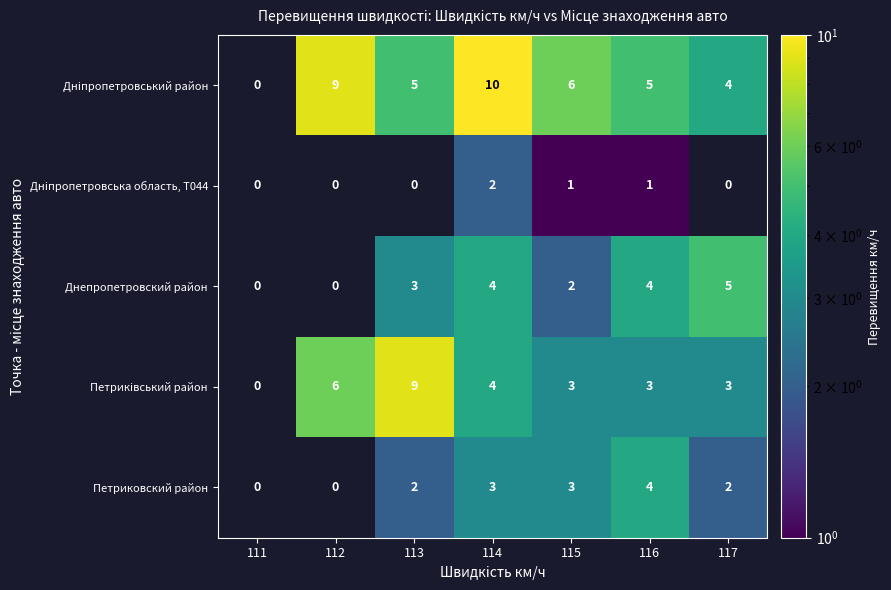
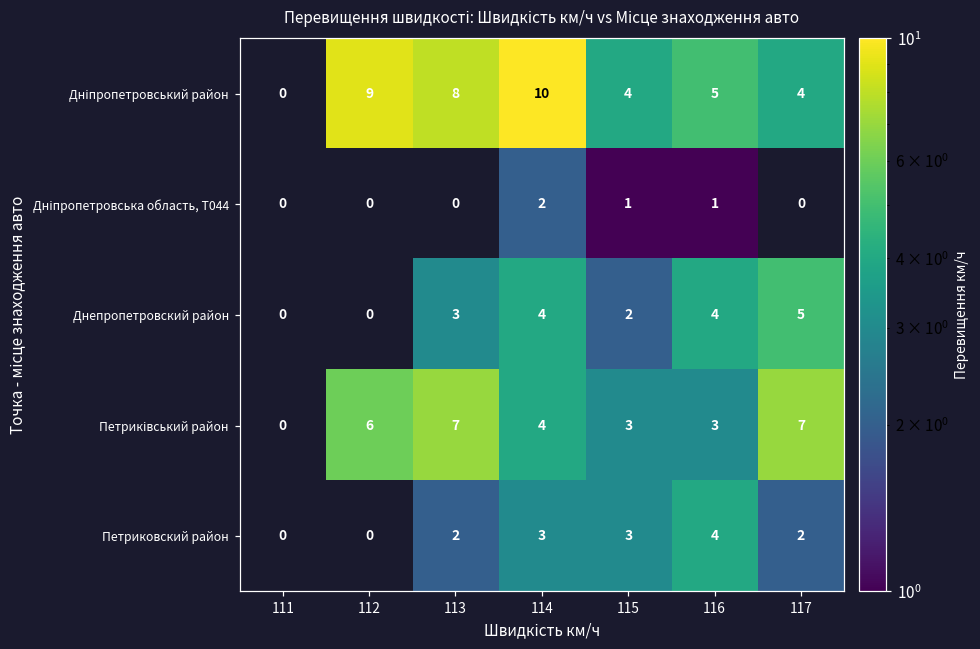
Дніпропетровський район, 113: 5 -> 8
Дніпропетровський район, 115: 6 -> 4
Петриківський район, 113: 9 -> 7
Петриківський район, 117: 3 -> 7
